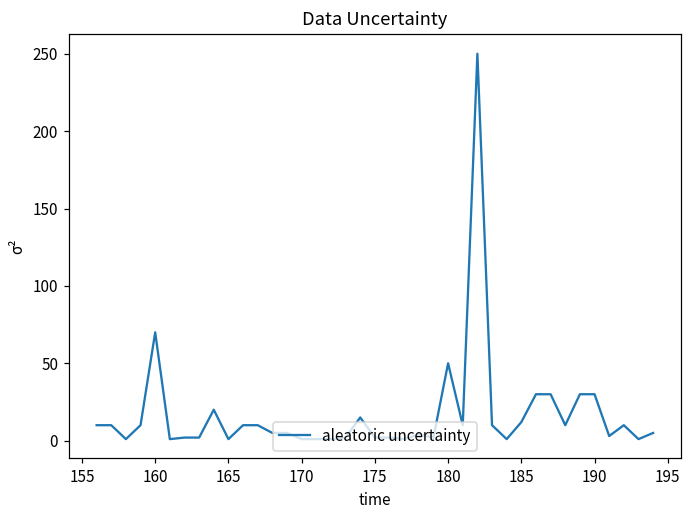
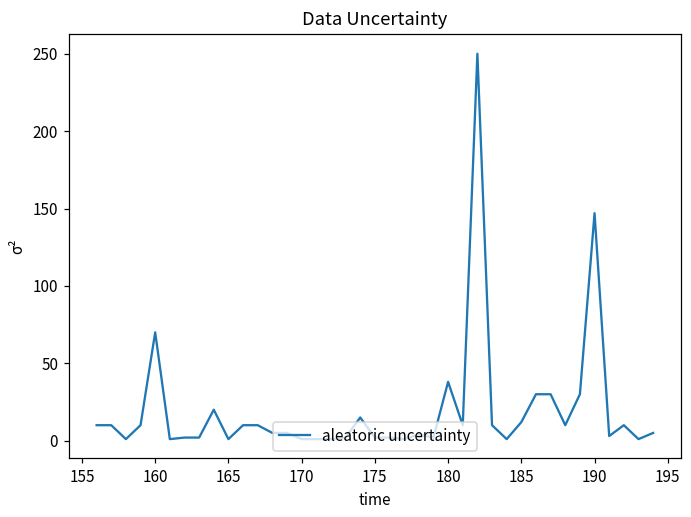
180: 50 -> 38
190: 30 -> 147
